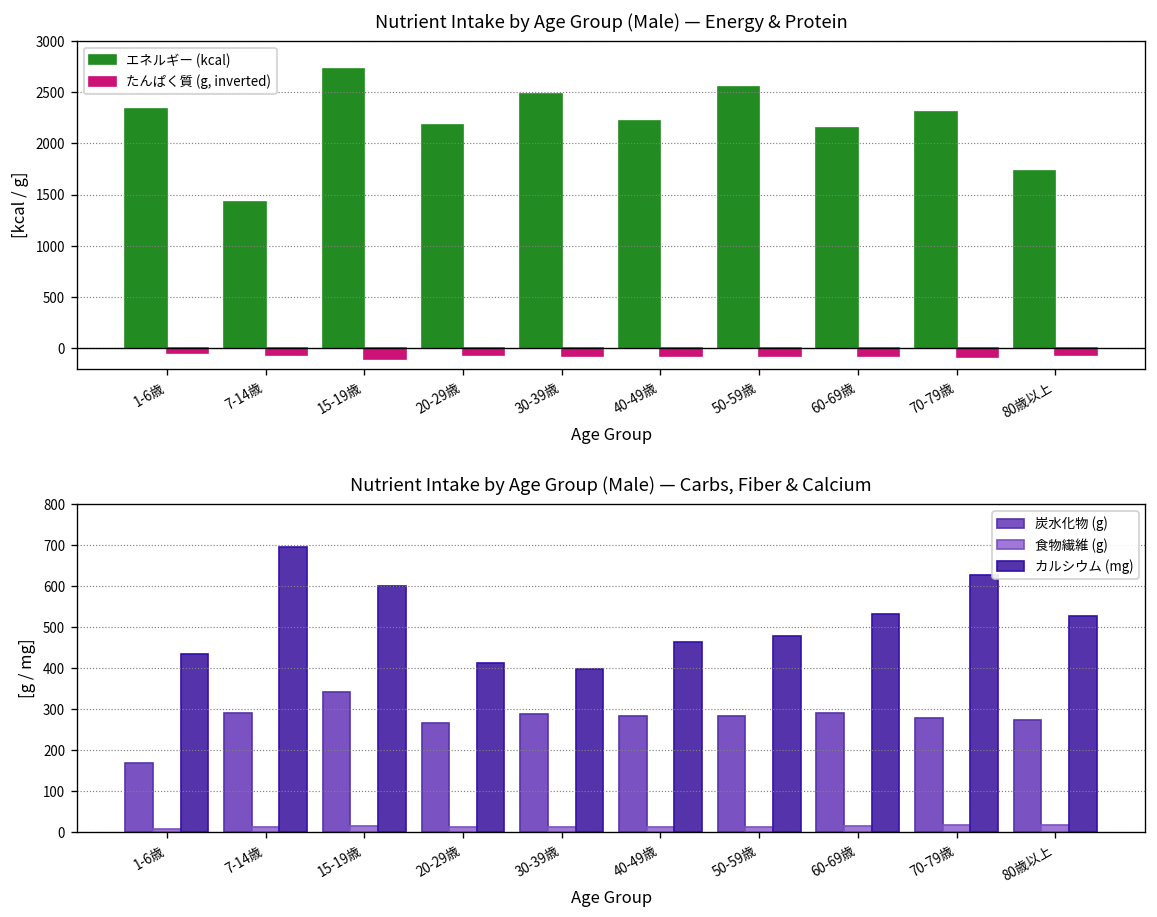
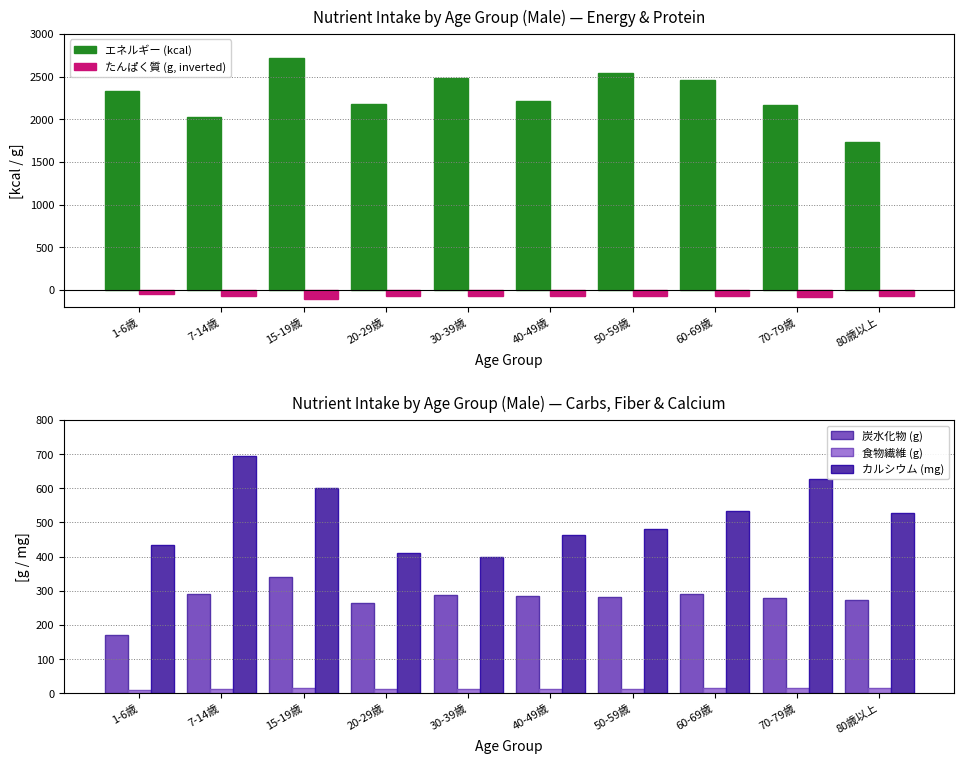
Nutrient Intake by Age Group (Male) — Energy & Protein, エネルギー (kcal), 7-14歳: 1400 -> 2000
Nutrient Intake by Age Group (Male) — Energy & Protein, エネルギー (kcal), 60-69歳: 2200 -> 2500
Nutrient Intake by Age Group (Male) — Energy & Protein, エネルギー (kcal), 70-79歳: 2300 -> 2200
